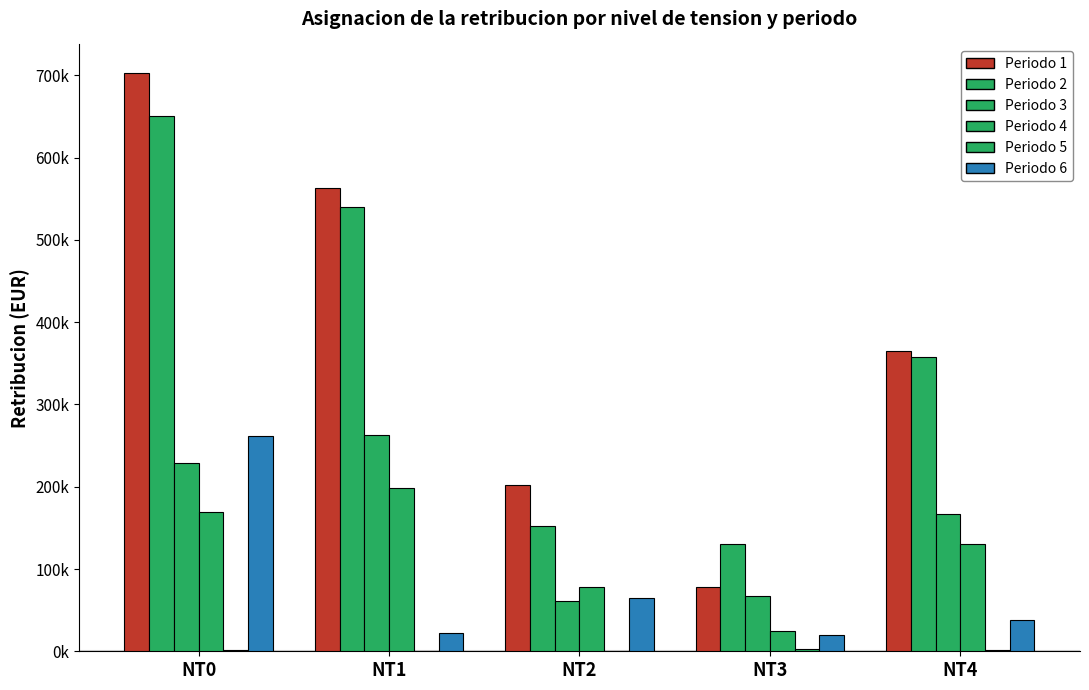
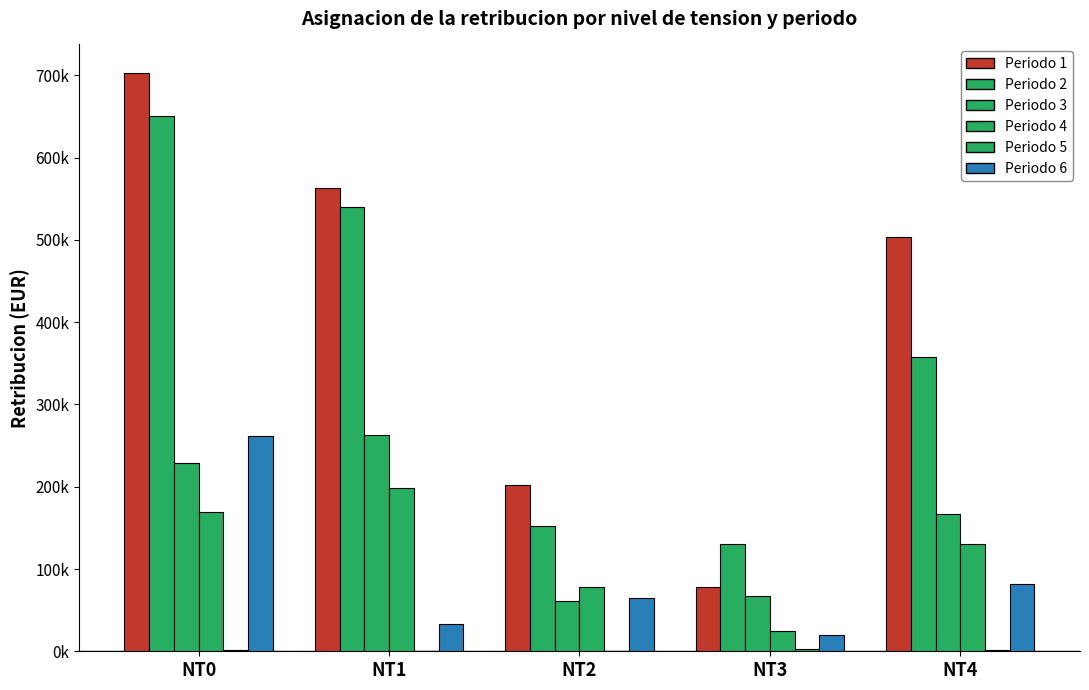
Periodo 6, NT1: 20000 -> 30000
Periodo 1, NT4: 360000 -> 500000
Periodo 6, NT4: 40000 -> 80000
